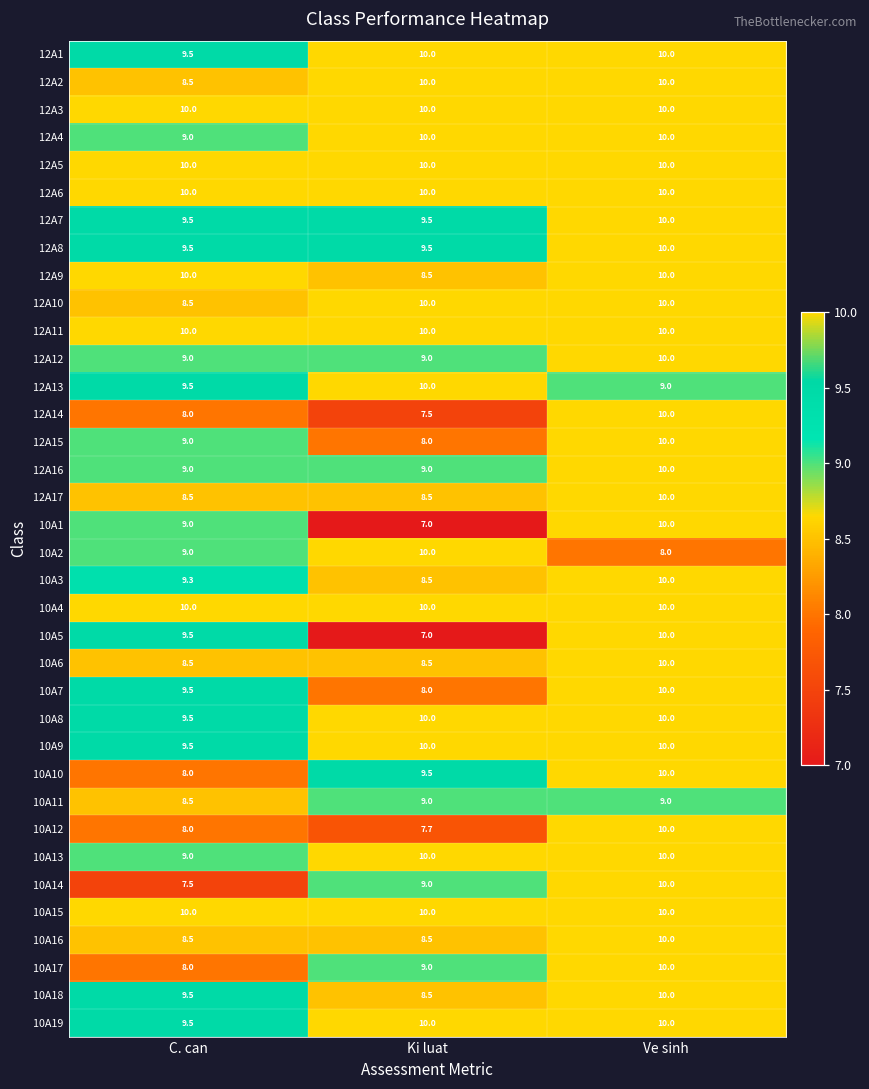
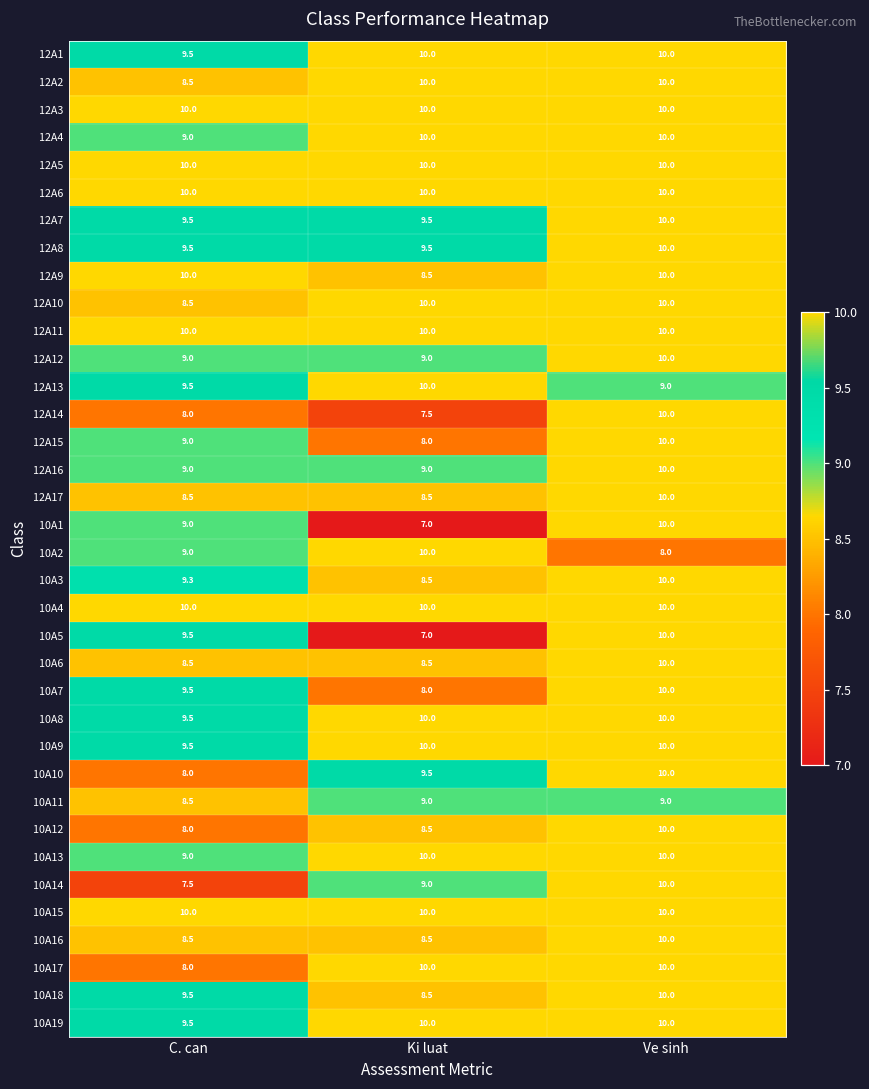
10A12, Ki luat: 7.7 -> 8.5
10A17, Ki luat: 9.0 -> 10.0
